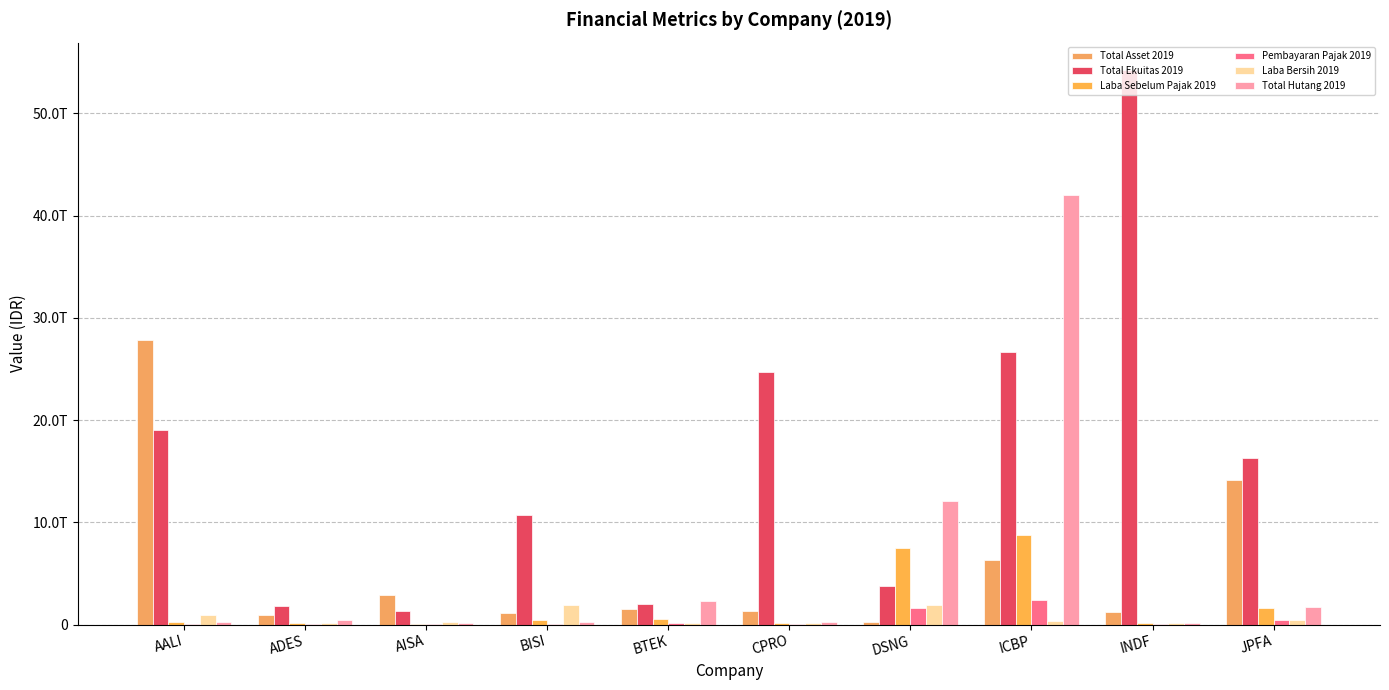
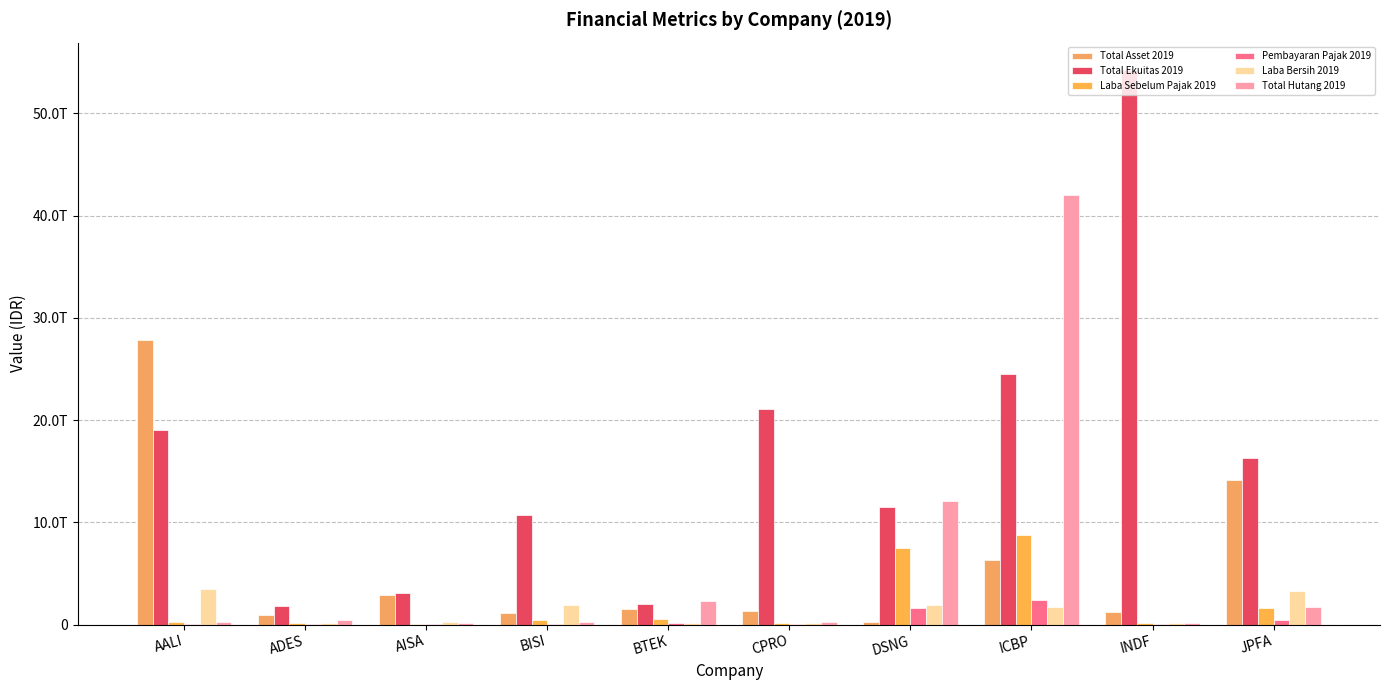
Laba Bersih 2019, AALI: 0.9T -> 3.5T
Total Ekuitas 2019, AISA: 1.3T -> 3.1T
Total Ekuitas 2019, CPRO: 24.7T -> 21.1T
Total Ekuitas 2019, DSNG: 3.7T -> 11.5T
Total Ekuitas 2019, ICBP: 26.7T -> 24.5T
Laba Bersih 2019, ICBP: 0.4T -> 1.7T
Laba Bersih 2019, JPFA: 0.5T -> 3.3T
